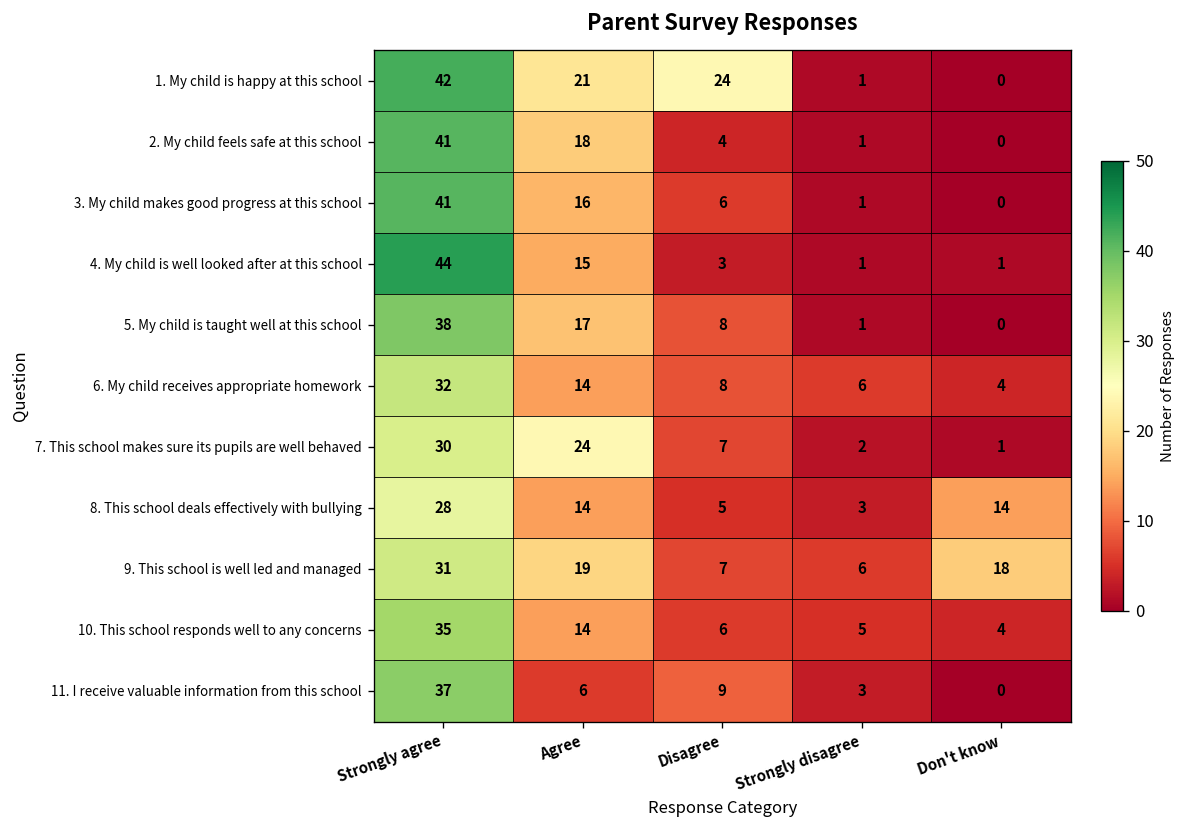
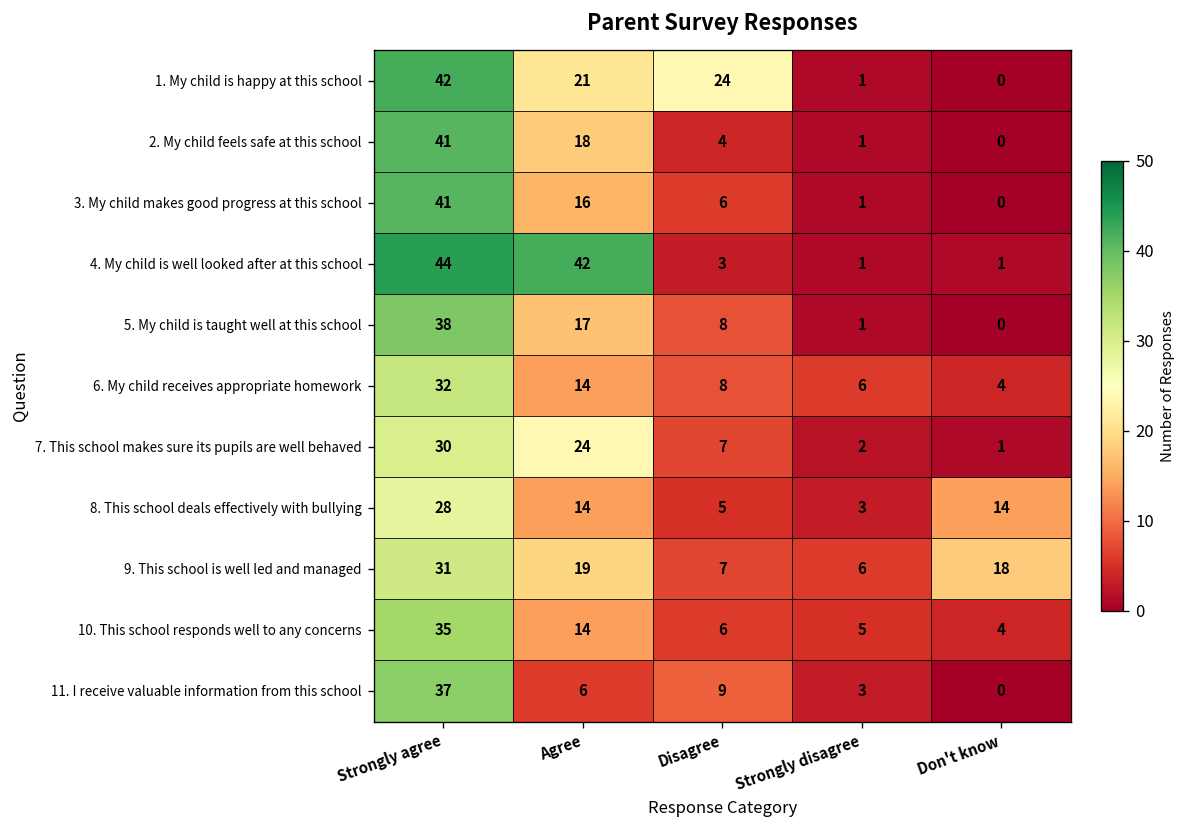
4. My child is well looked after at this school, Agree: 15 -> 42
